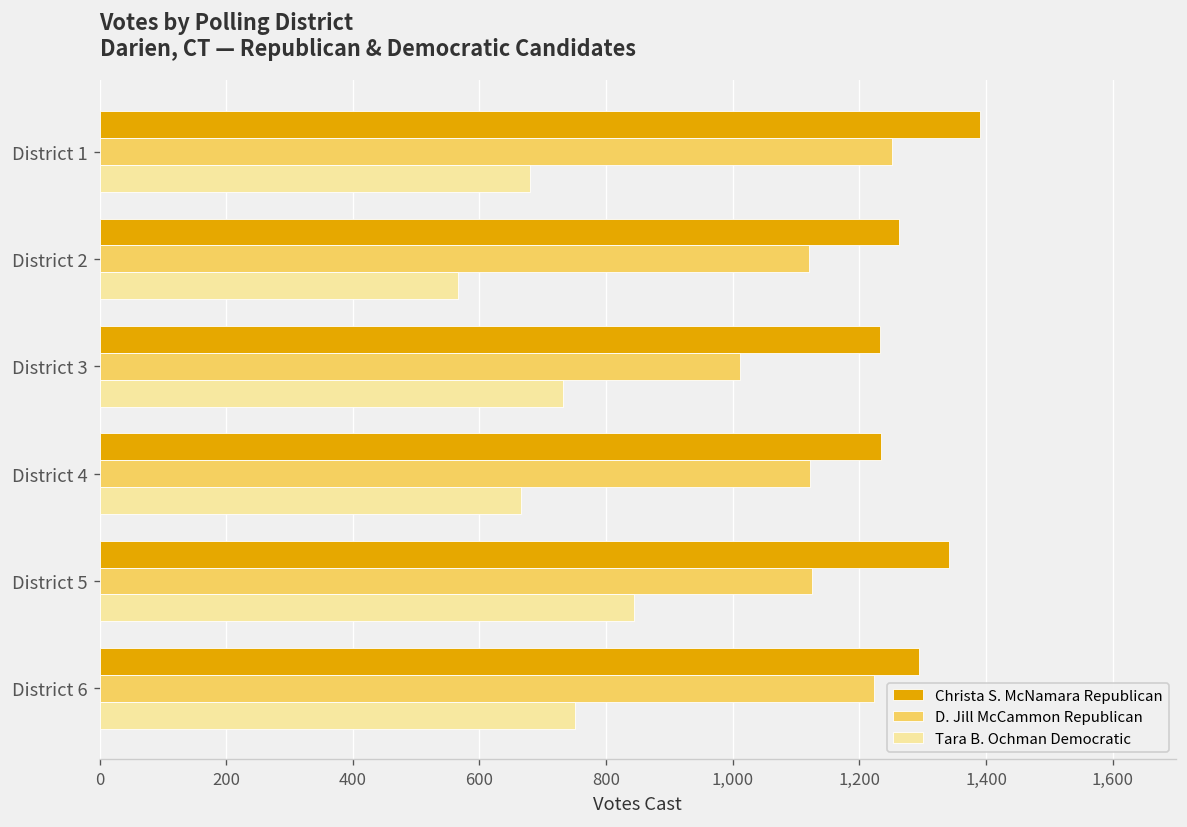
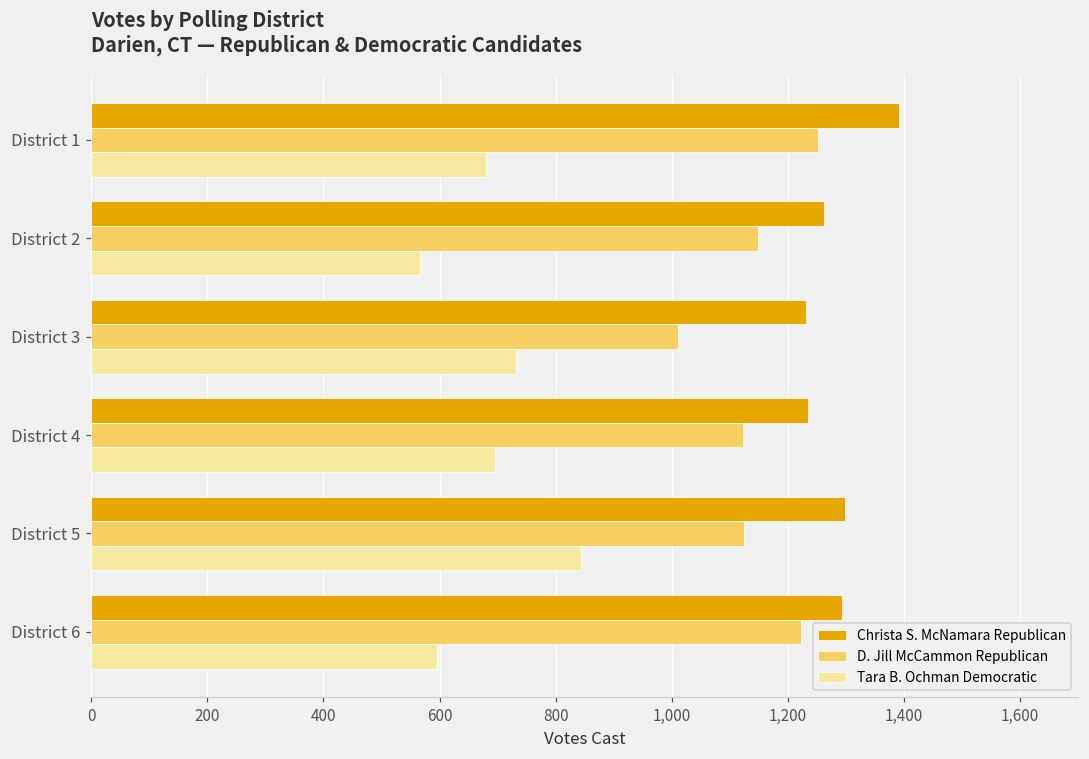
D. Jill McCammon Republican, District 2: 1,120 -> 1,150
Tara B. Ochman Democratic, District 4: 670 -> 700
Christa S. McNamara Republican, District 5: 1,340 -> 1,300
Tara B. Ochman Democratic, District 6: 750 -> 600
